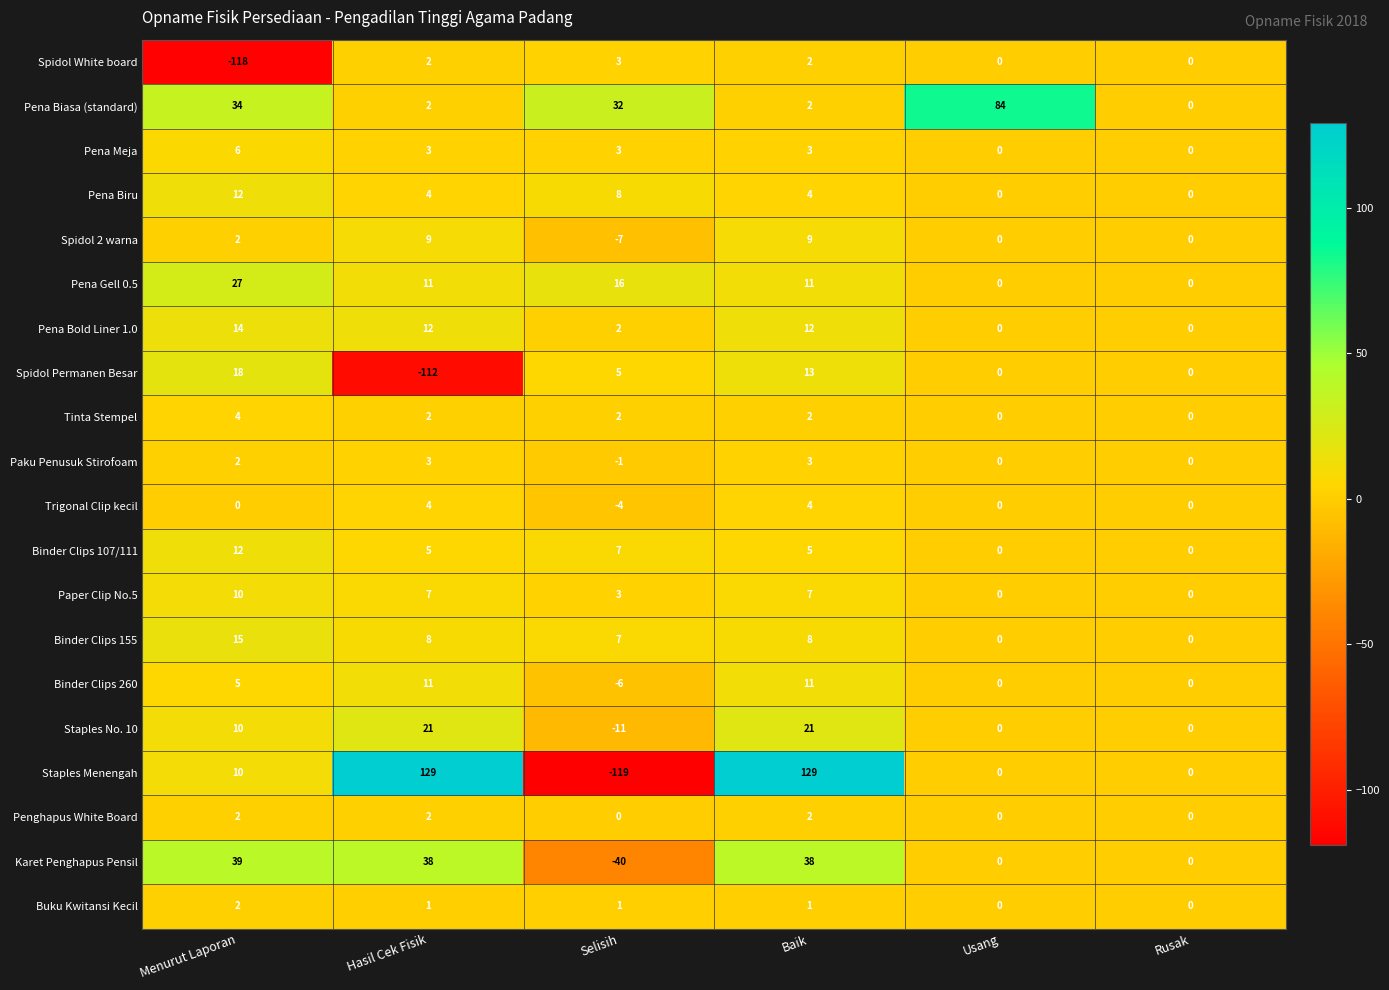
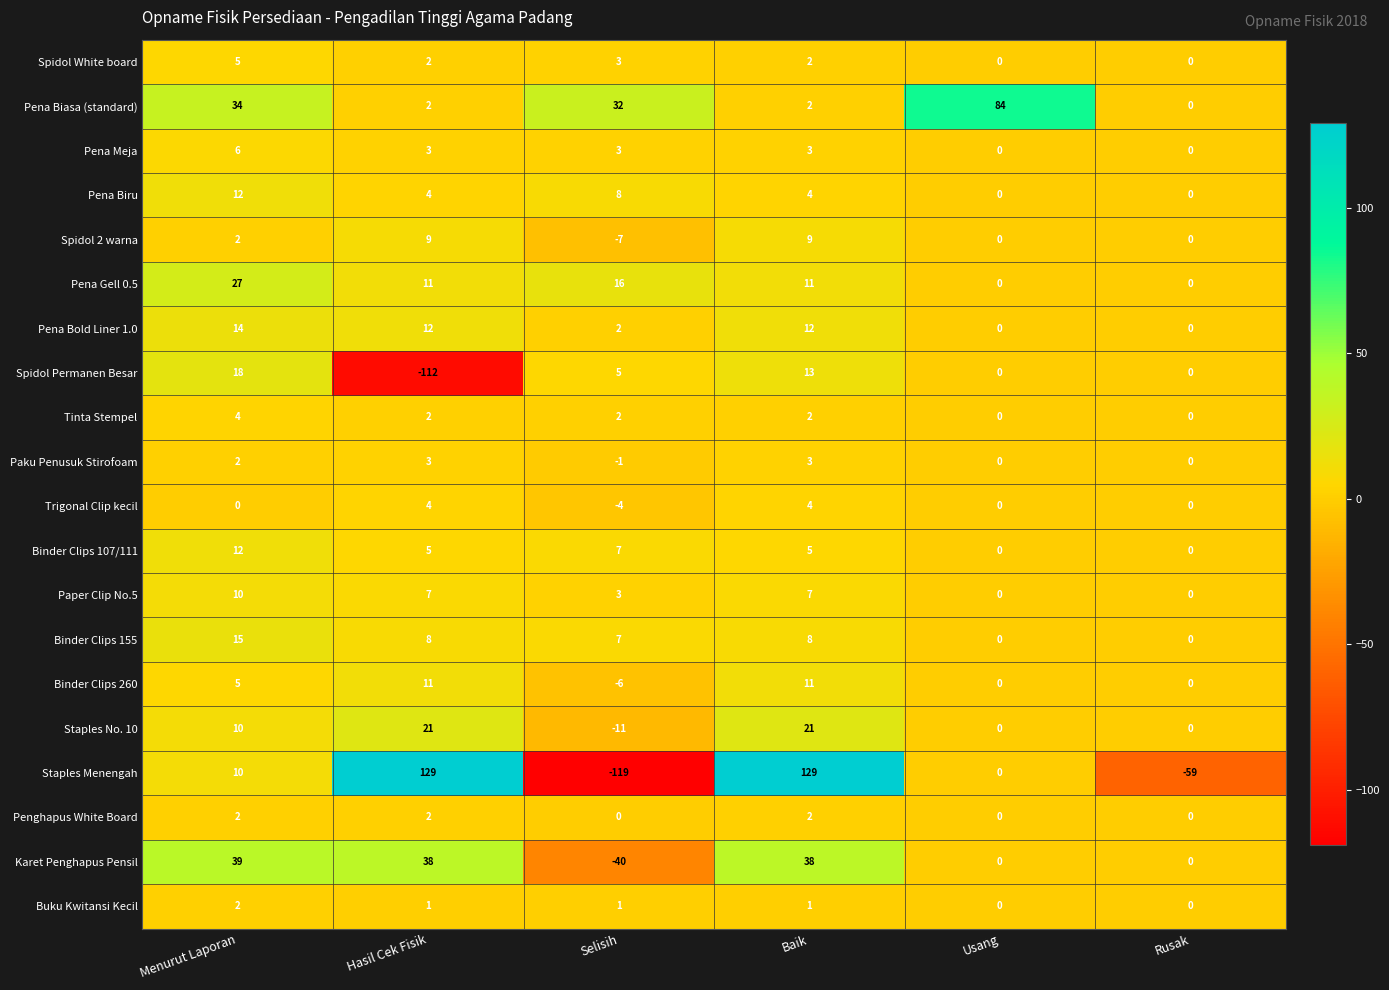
Spidol White board, Menurut Laporan: -118 -> 5
Staples Menengah, Rusak: 0 -> -59
